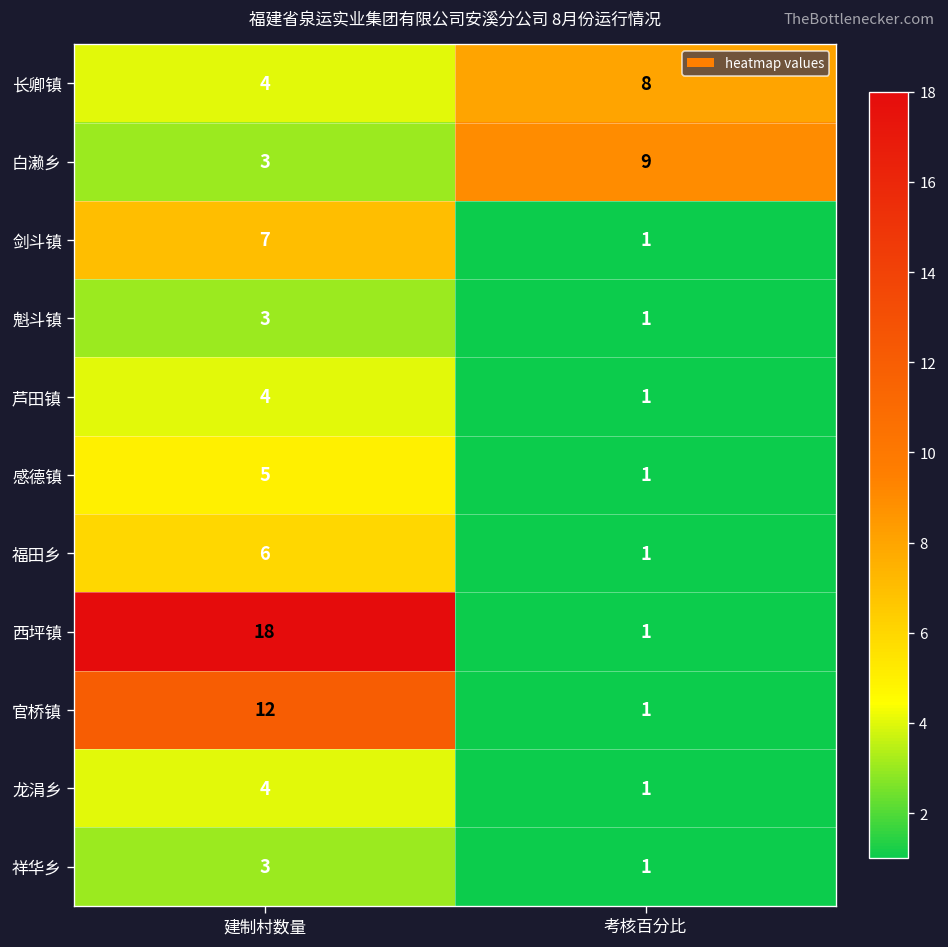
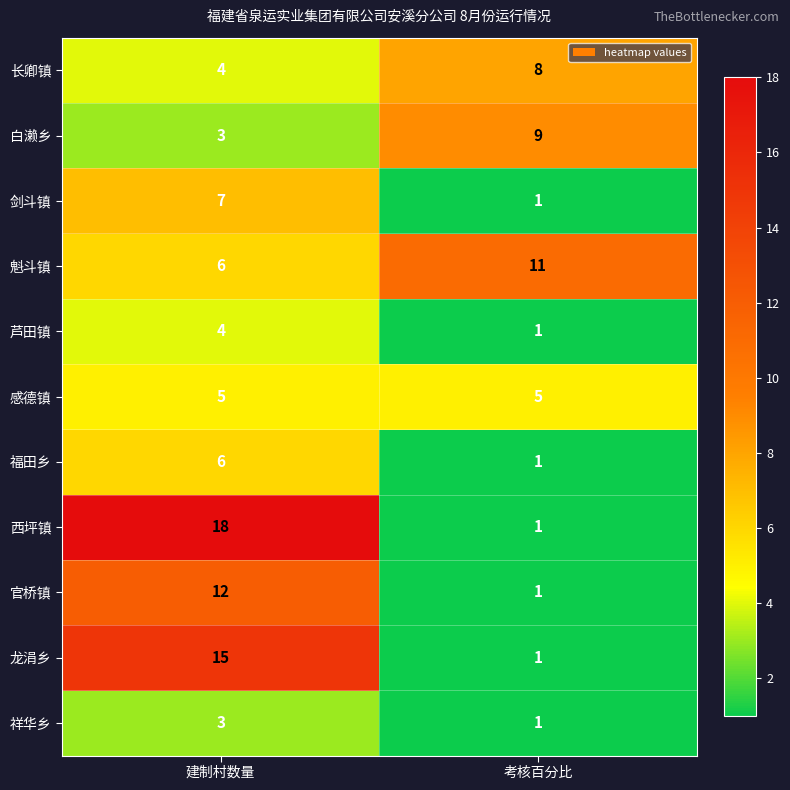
魁斗镇, 建制村数量: 3 -> 6
魁斗镇, 考核百分比: 1 -> 11
感德镇, 考核百分比: 1 -> 5
龙涓乡, 建制村数量: 4 -> 15
